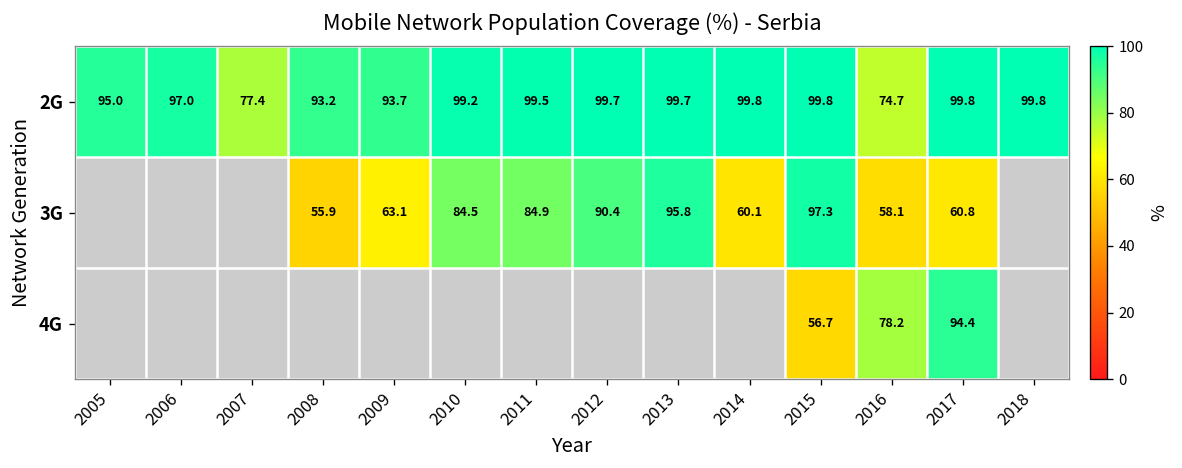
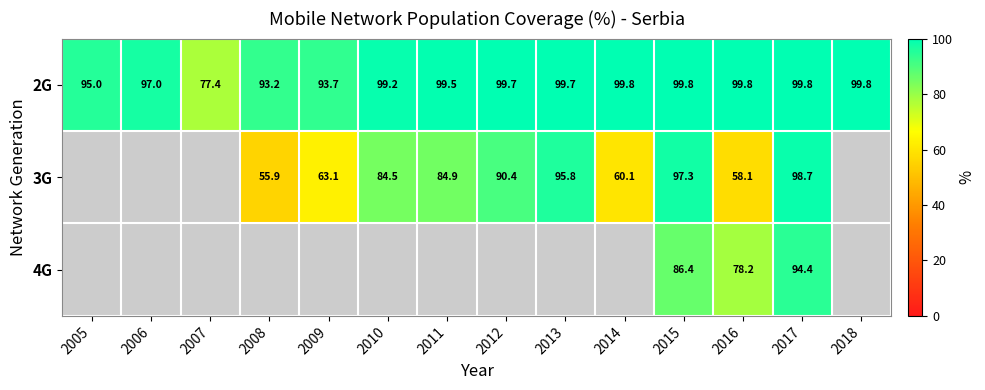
2G, 2016: 74.7 -> 99.8
3G, 2017: 60.8 -> 98.7
4G, 2015: 56.7 -> 86.4
